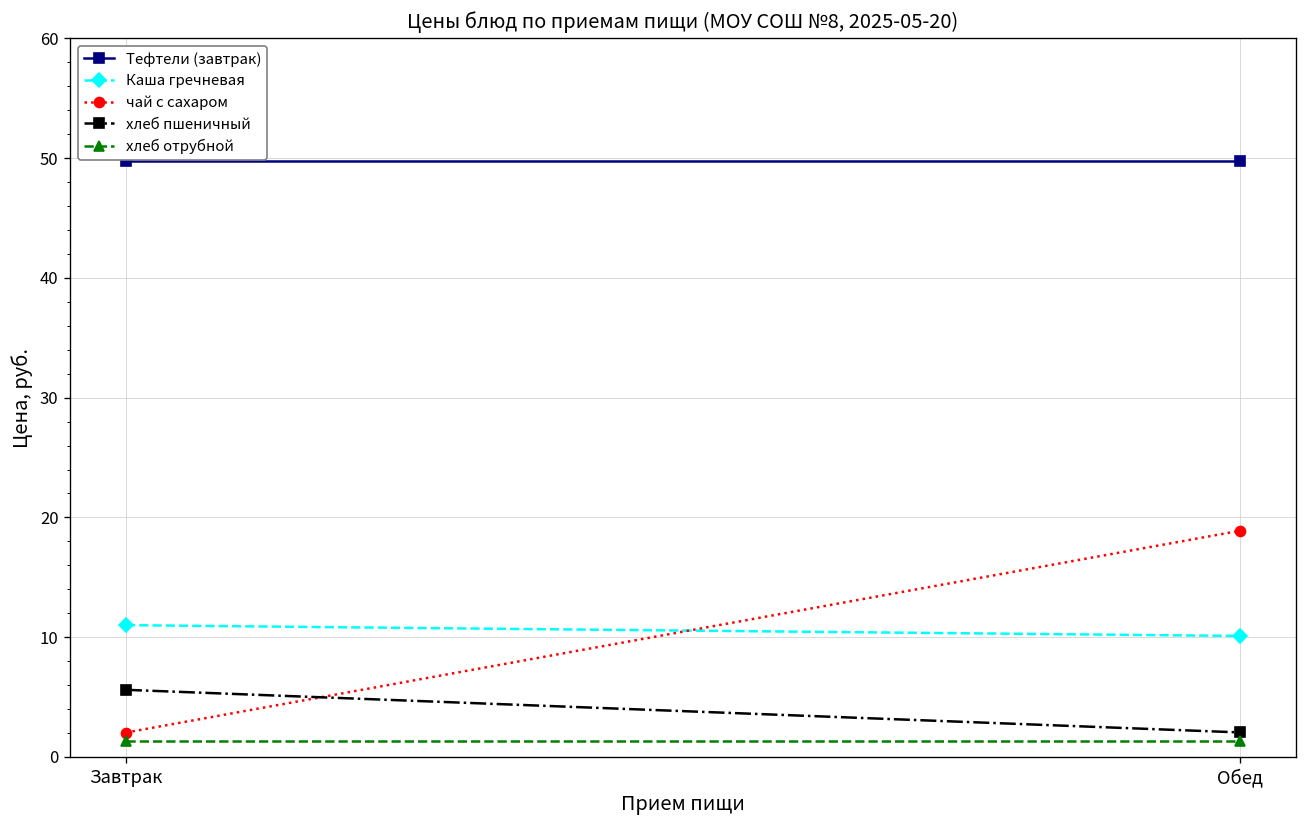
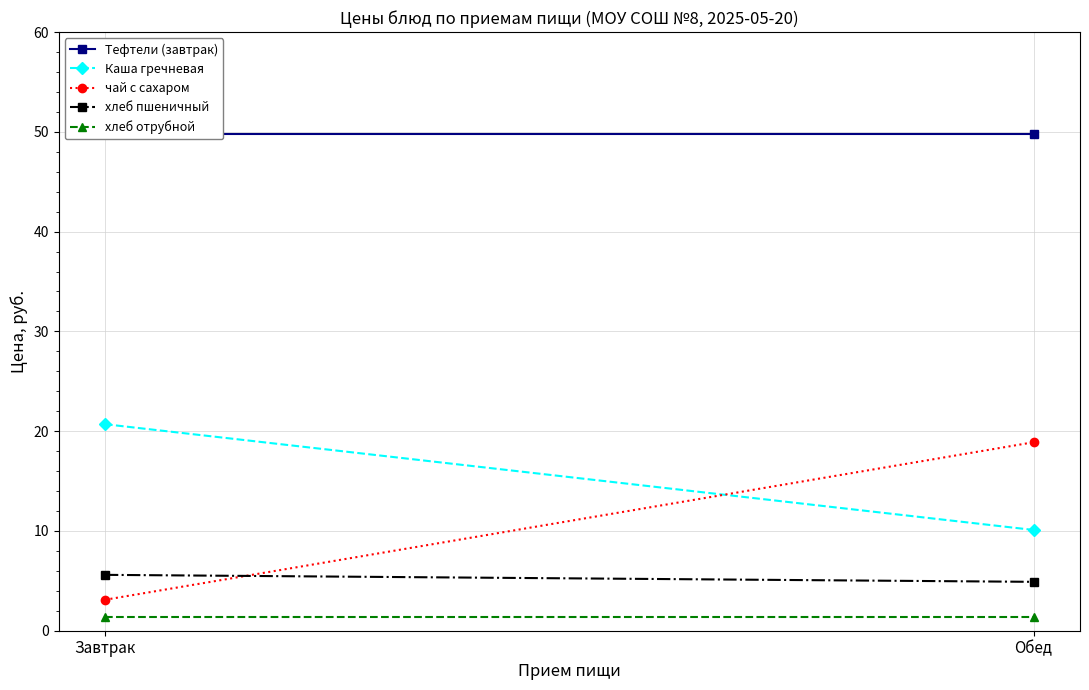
Каша гречневая, Завтрак: 11 -> 21
чай с сахаром, Завтрак: 2 -> 3
хлеб пшеничный, Обед: 2 -> 5
